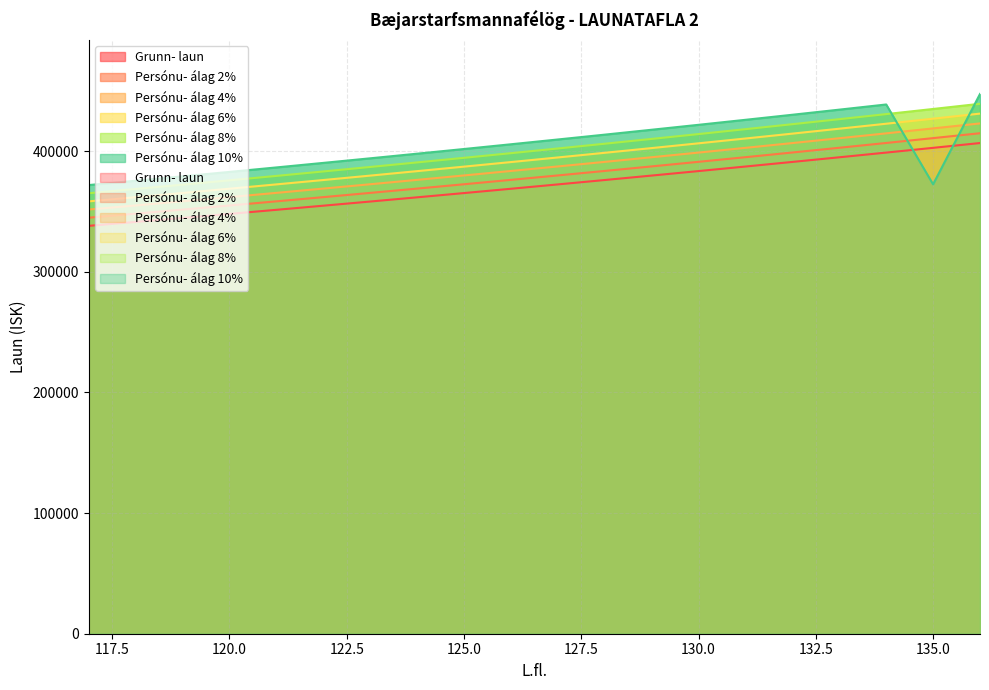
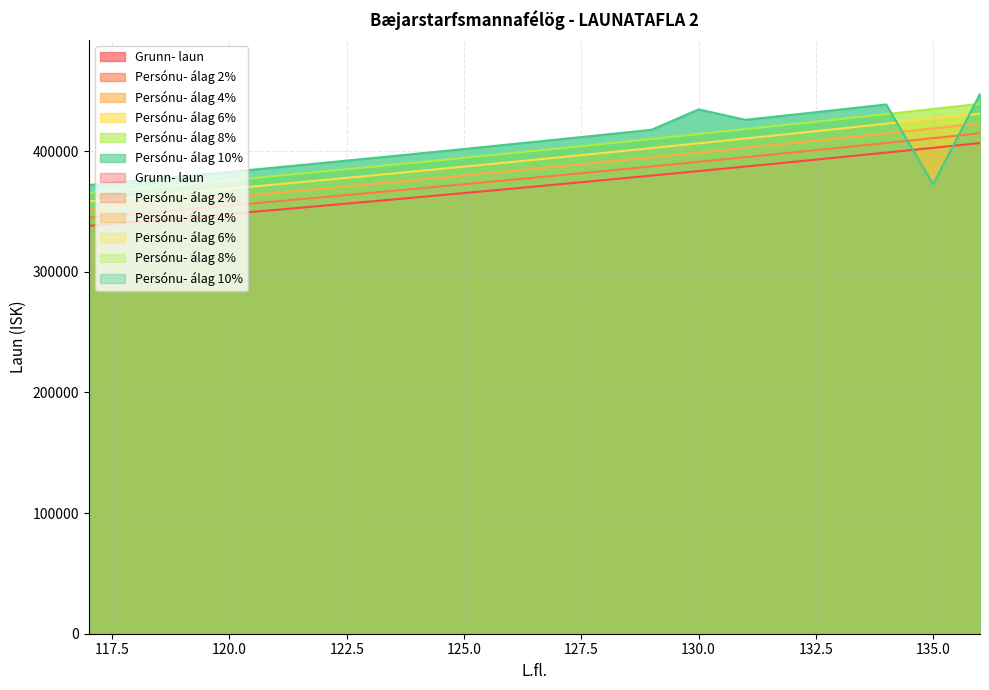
Persónu- álag 10%, 130.0: 422000 -> 435000
